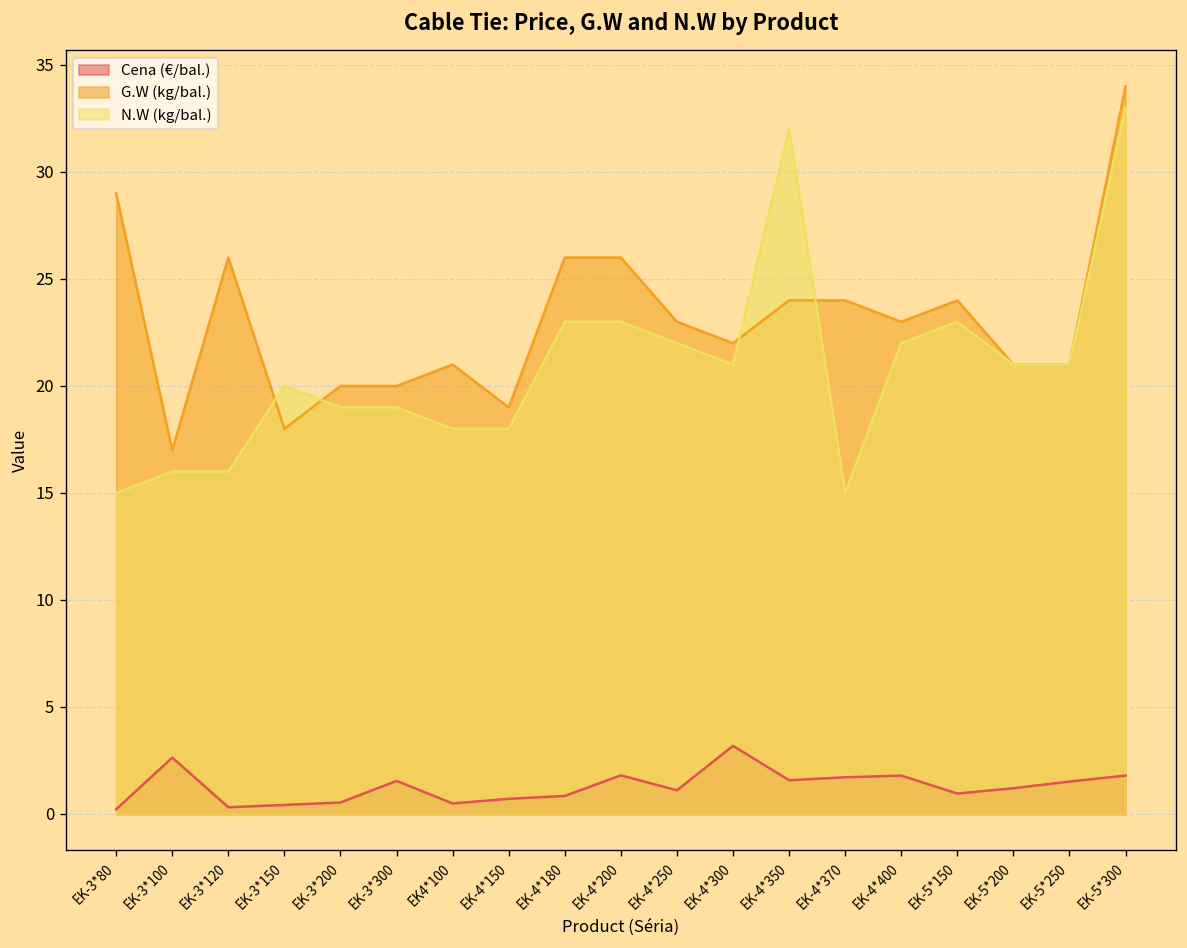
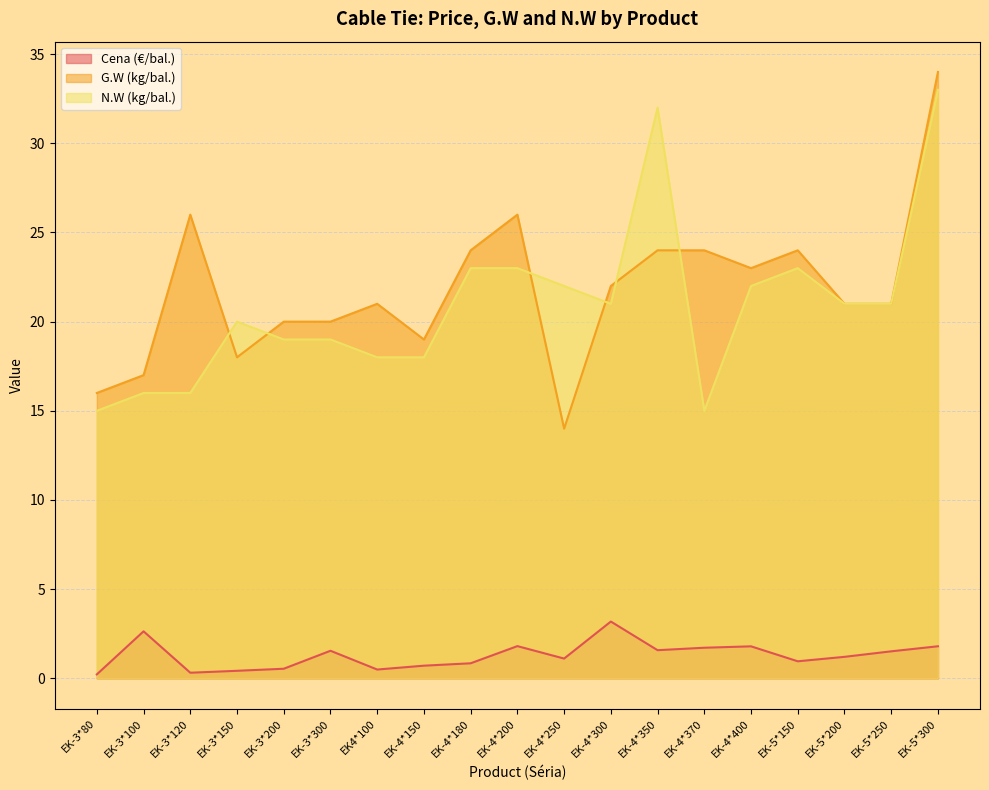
G.W (kg/bal.), EK-3*80: 29 -> 16
G.W (kg/bal.), EK-4*180: 26 -> 24
G.W (kg/bal.), EK-4*250: 23 -> 14
